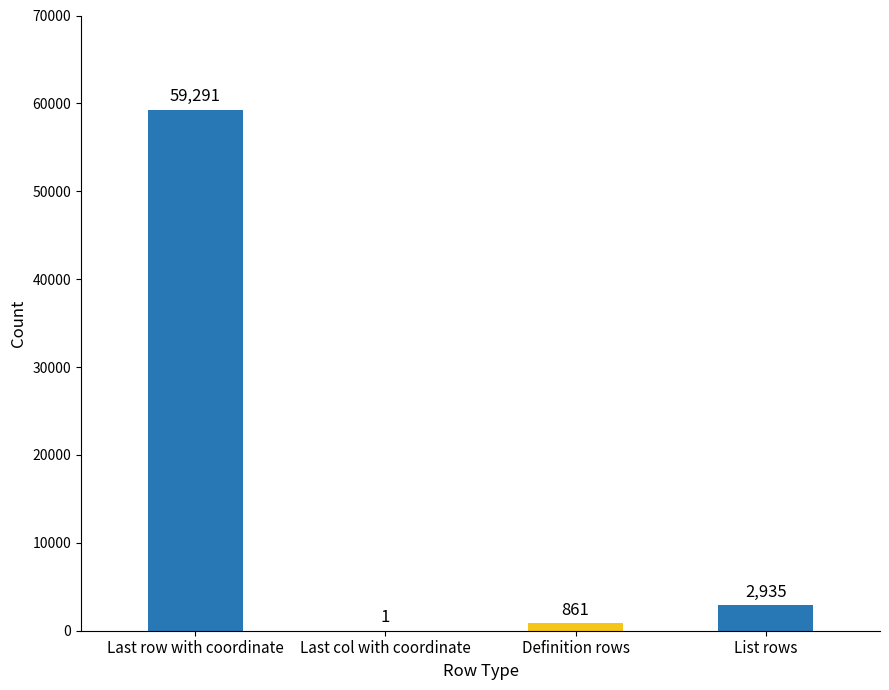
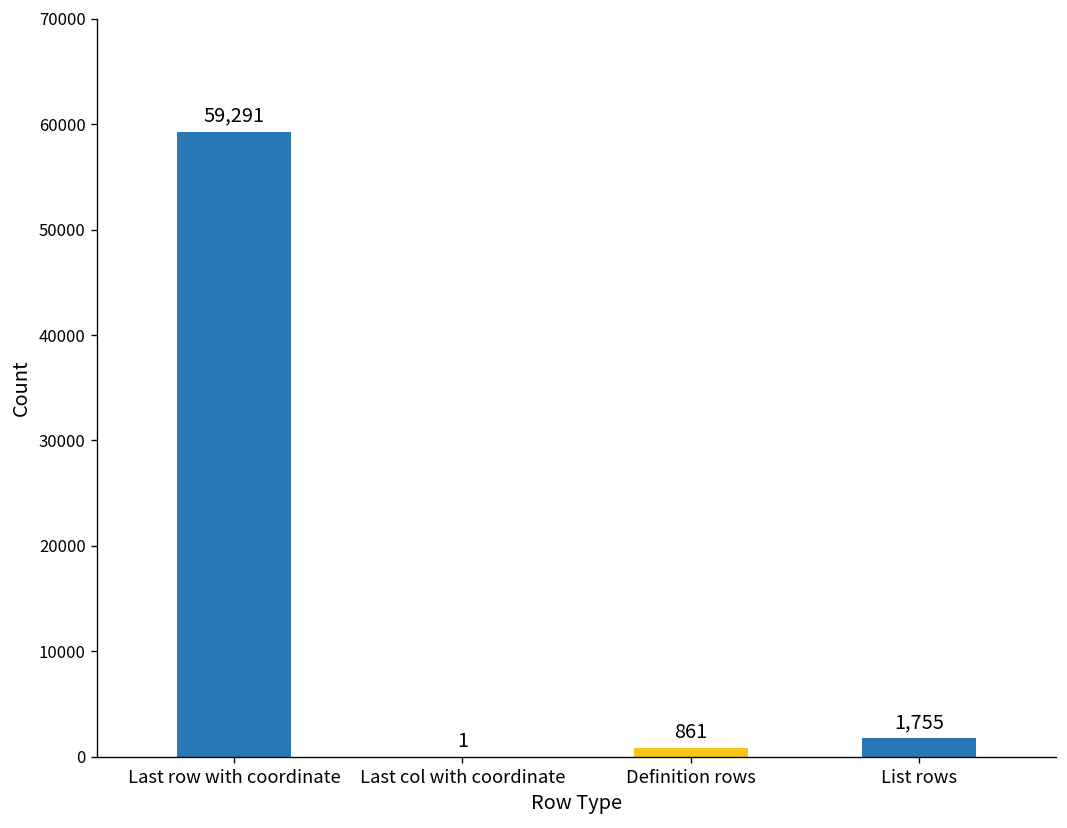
List rows: 2,935 -> 1,755
